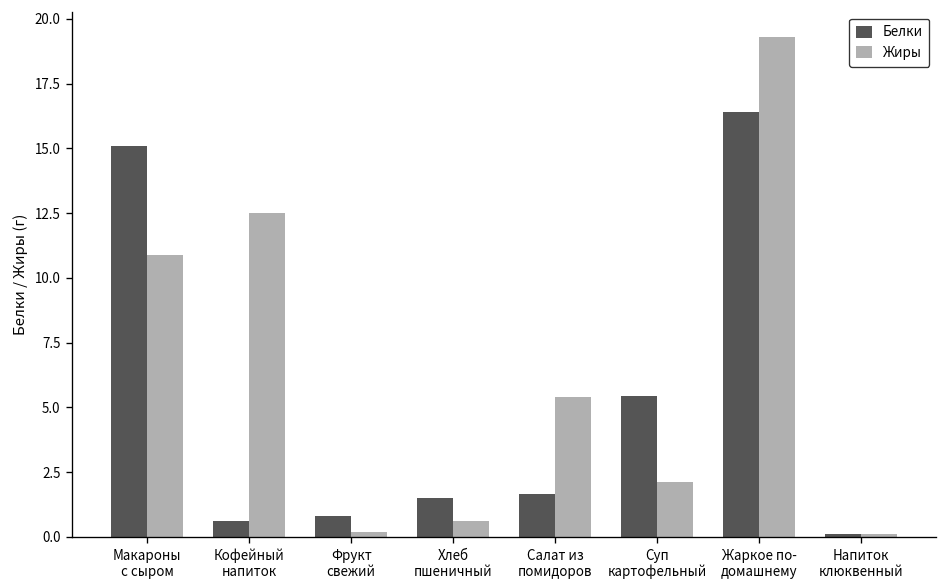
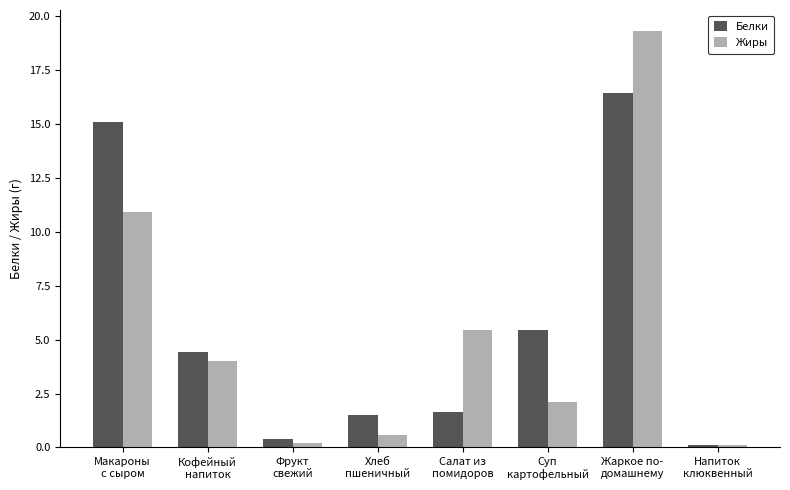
Белки, Кофейный напиток: 0.6 -> 4.4
Жиры, Кофейный напиток: 12.5 -> 4.0
Белки, Фрукт свежий: 0.8 -> 0.4
